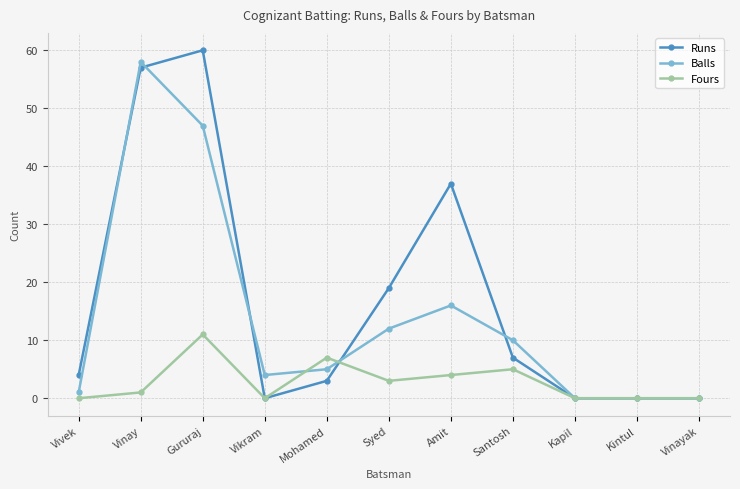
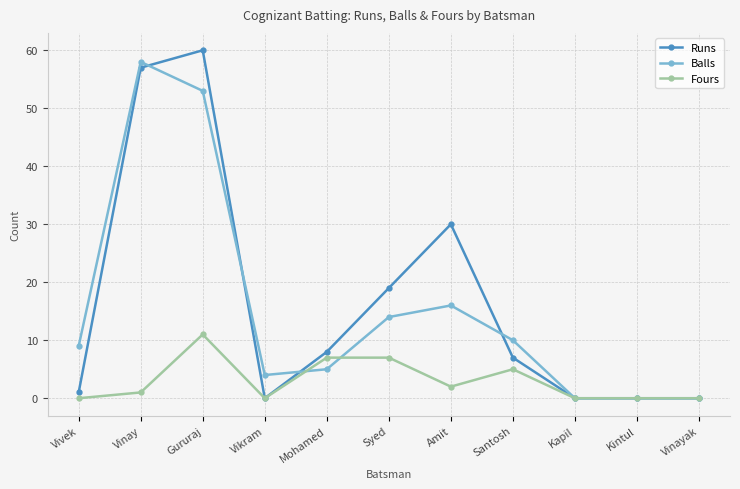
Runs, Vivek: 4 -> 1
Balls, Vivek: 1 -> 9
Balls, Gururaj: 47 -> 53
Runs, Mohamed: 3 -> 8
Balls, Syed: 12 -> 14
Fours, Syed: 3 -> 7
Runs, Amit: 37 -> 30
Fours, Amit: 4 -> 2
